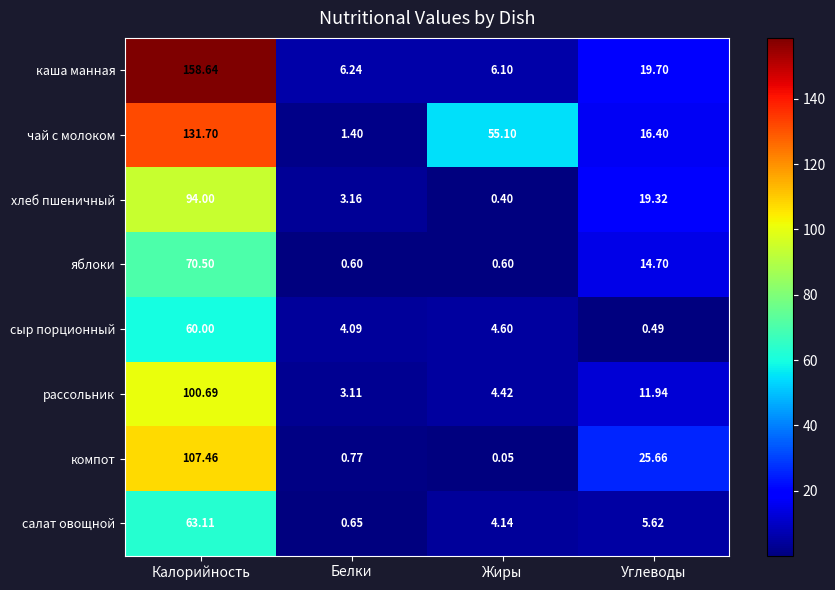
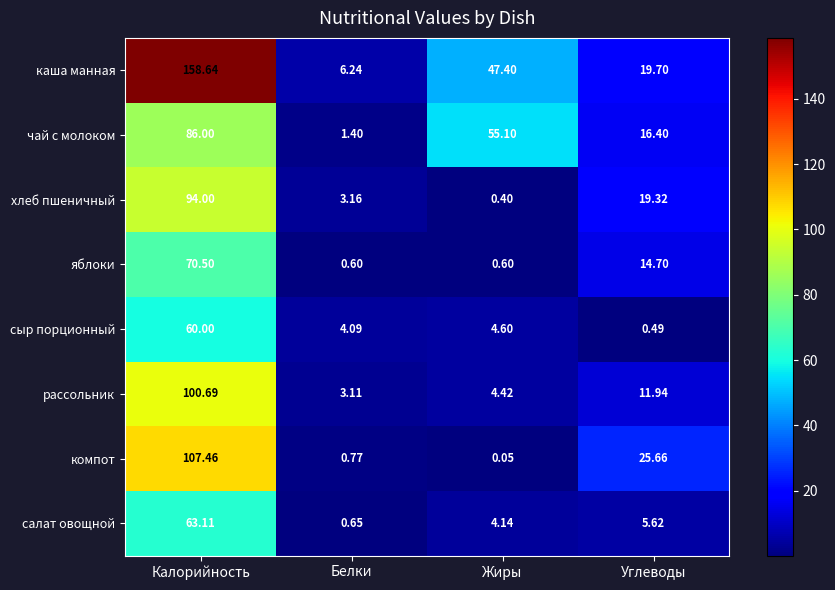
каша манная, Жиры: 6.10 -> 47.40
чай с молоком, Калорийность: 131.70 -> 86.00
